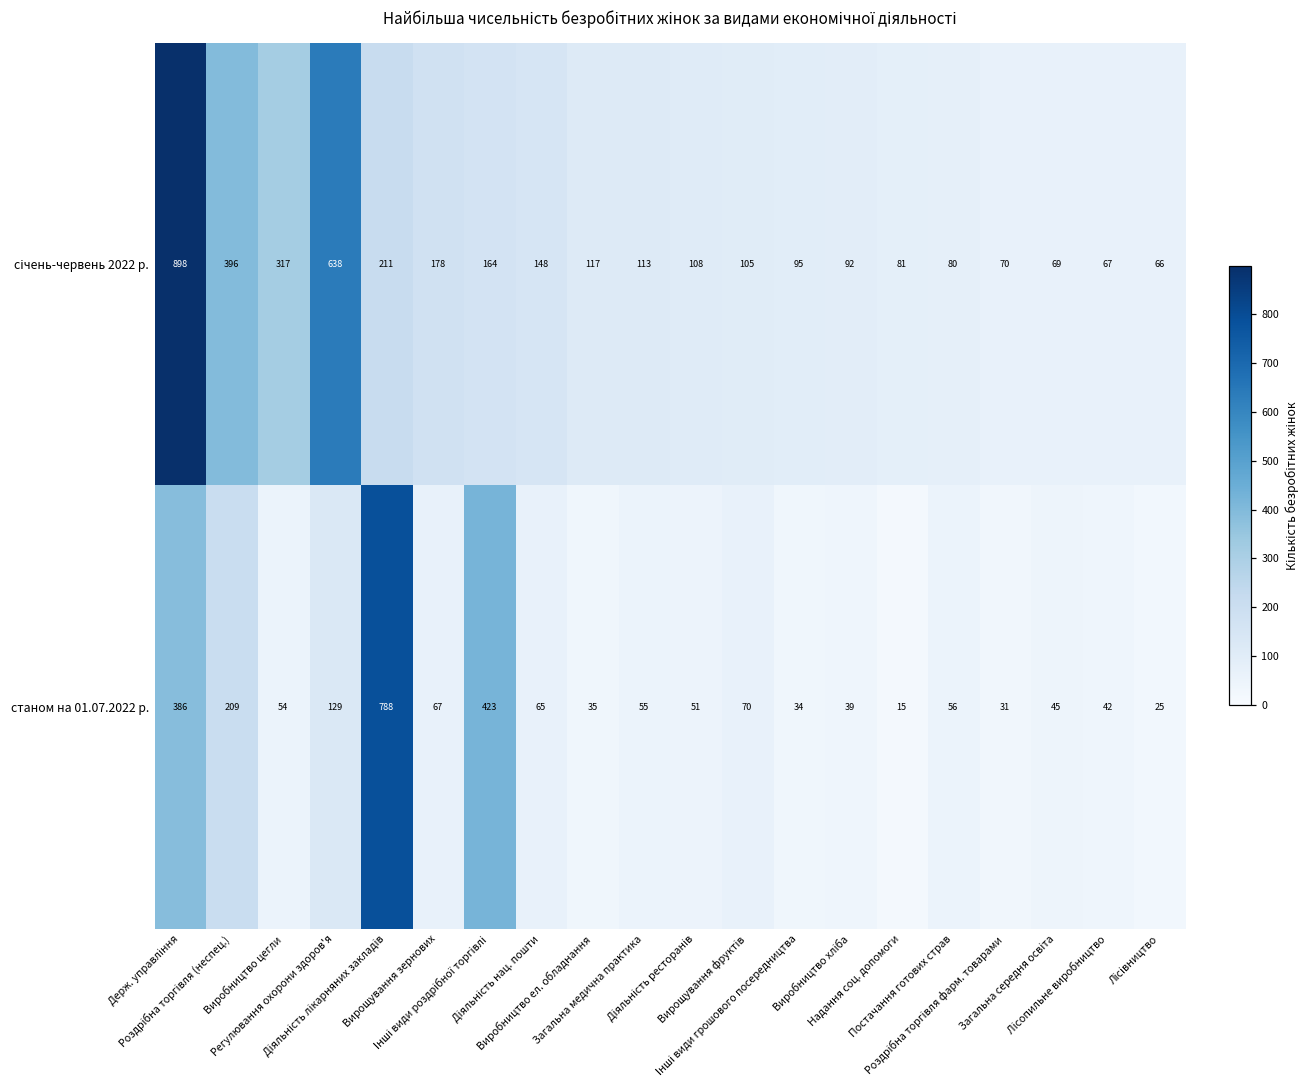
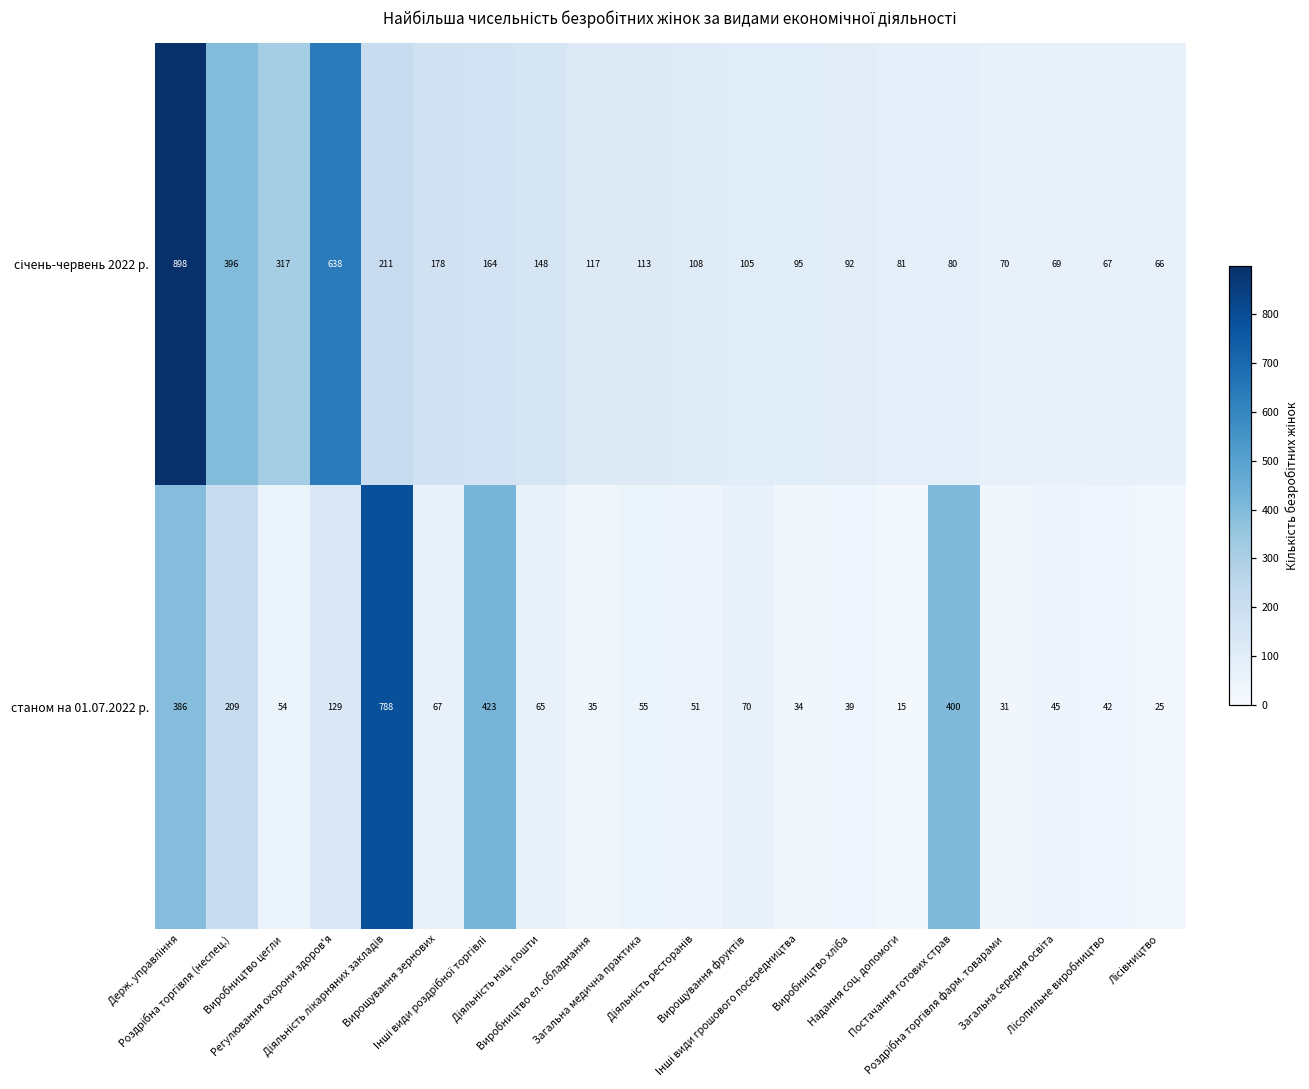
станом на 01.07.2022 р., Постачання готових страв: 56 -> 400
